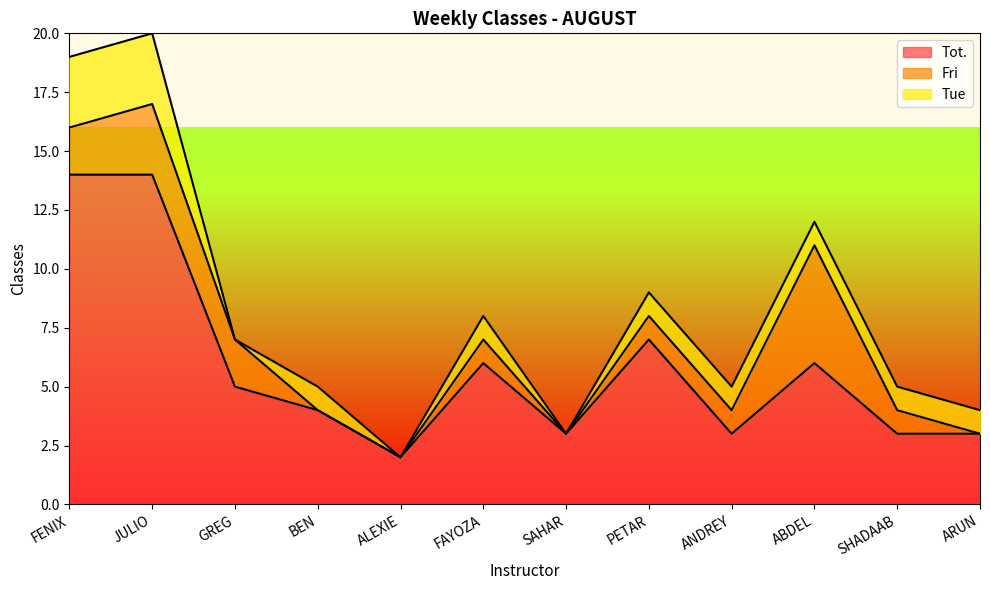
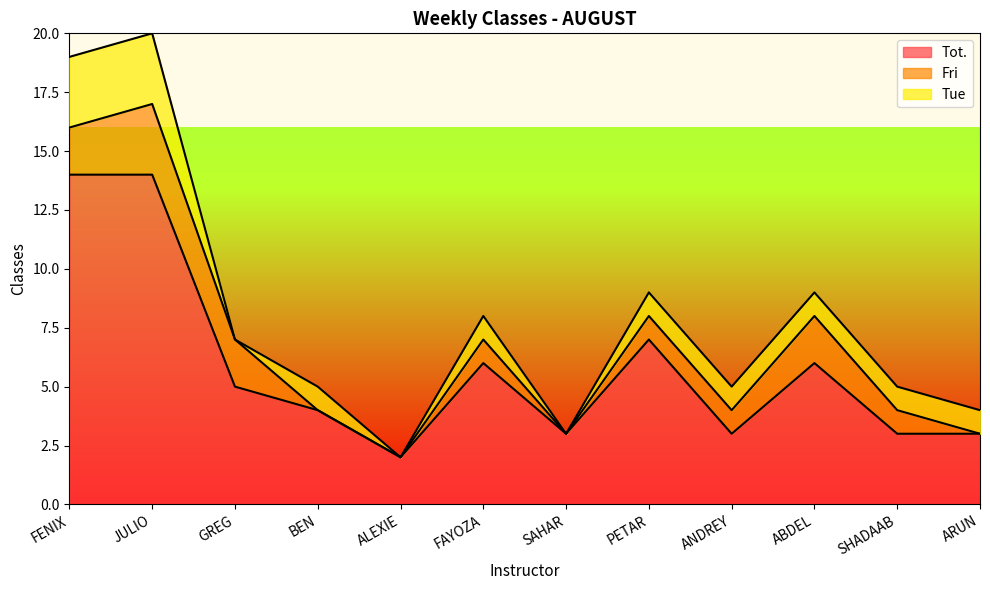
Fri, ABDEL: 5 -> 2
